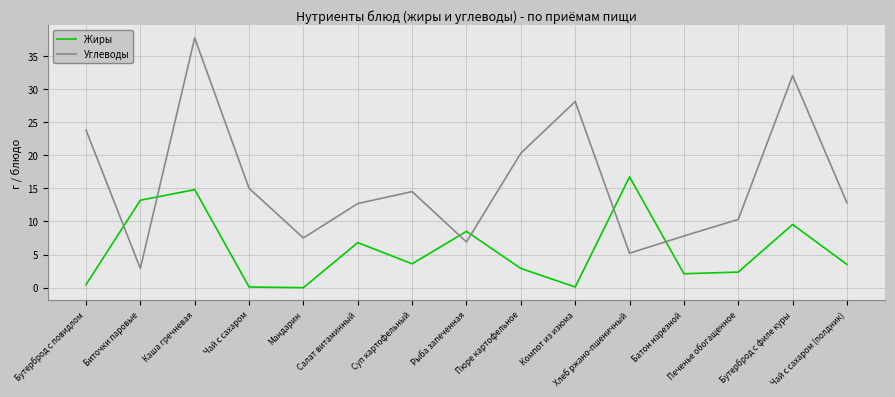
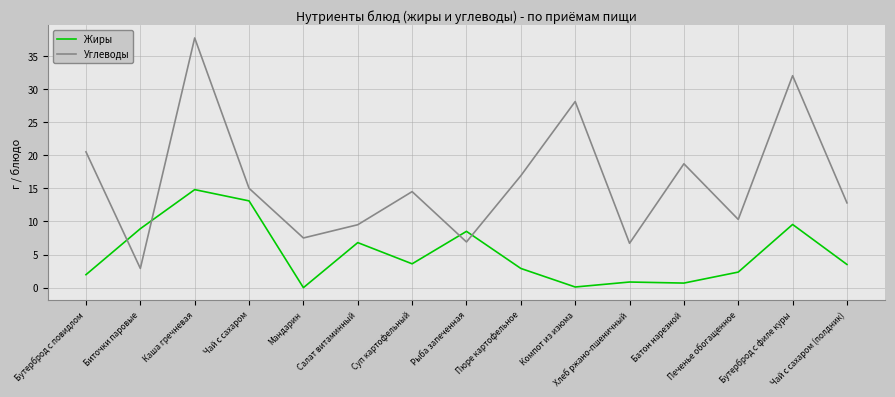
Жиры, Бутерброд с повидлом: 0 -> 2
Углеводы, Бутерброд с повидлом: 24 -> 21
Жиры, Биточки паровые: 13 -> 9
Жиры, Чай с сахаром: 0 -> 13
Углеводы, Салат витаминный: 13 -> 10
Углеводы, Пюре картофельное: 20 -> 17
Жиры, Хлеб ржано-пшеничный: 17 -> 1
Углеводы, Хлеб ржано-пшеничный: 5 -> 7
Жиры, Батон нарезной: 2 -> 1
Углеводы, Батон нарезной: 8 -> 19
